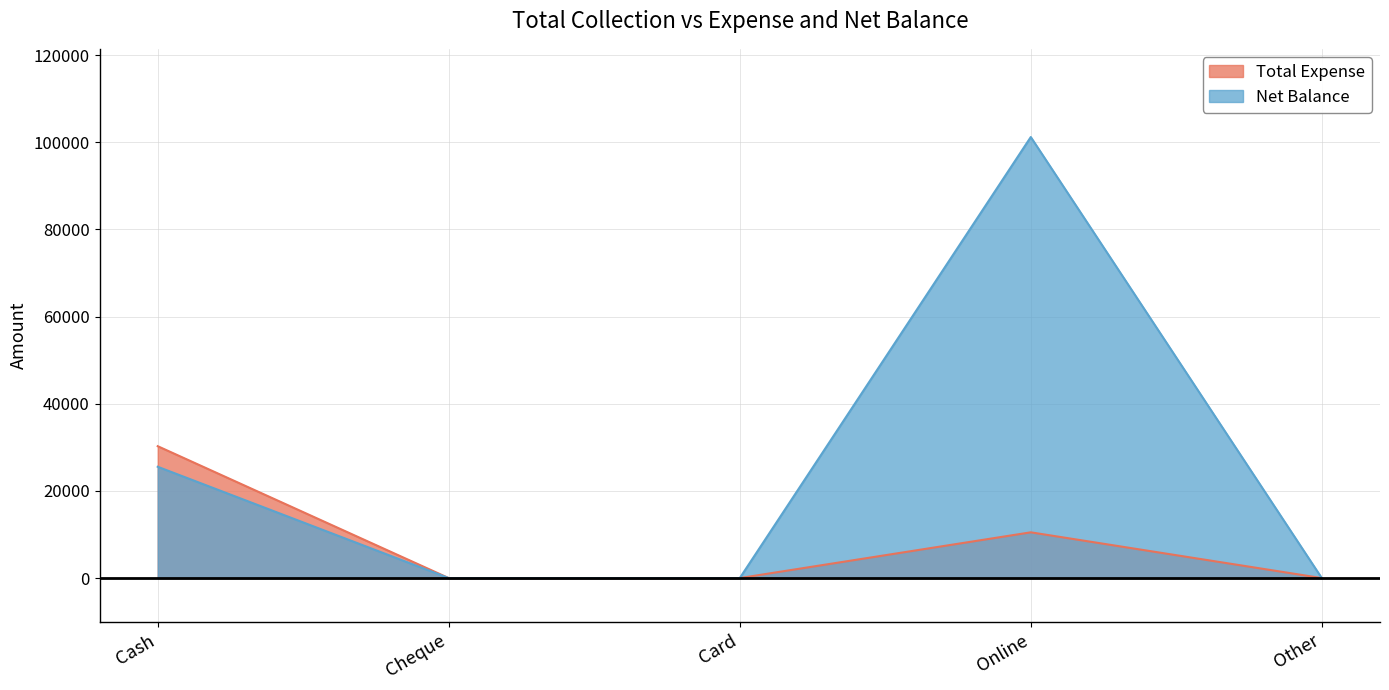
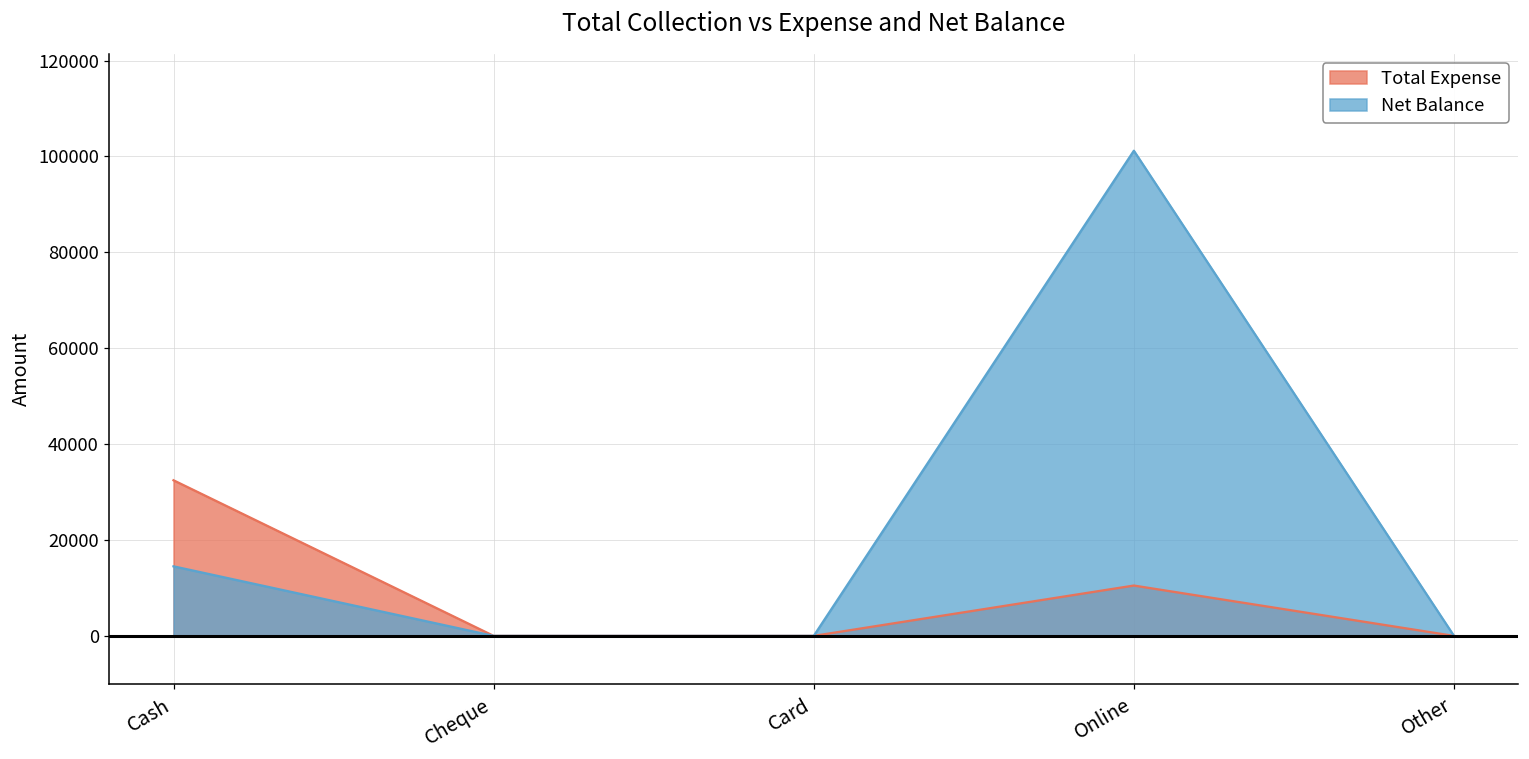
Total Expense, Cash: 30000 -> 32000
Net Balance, Cash: 26000 -> 15000
